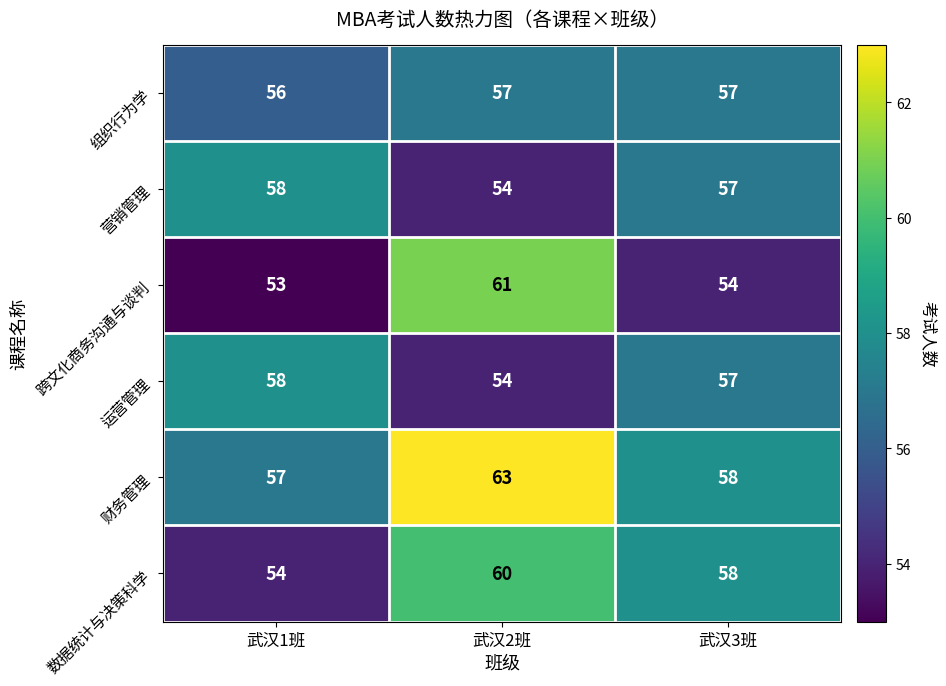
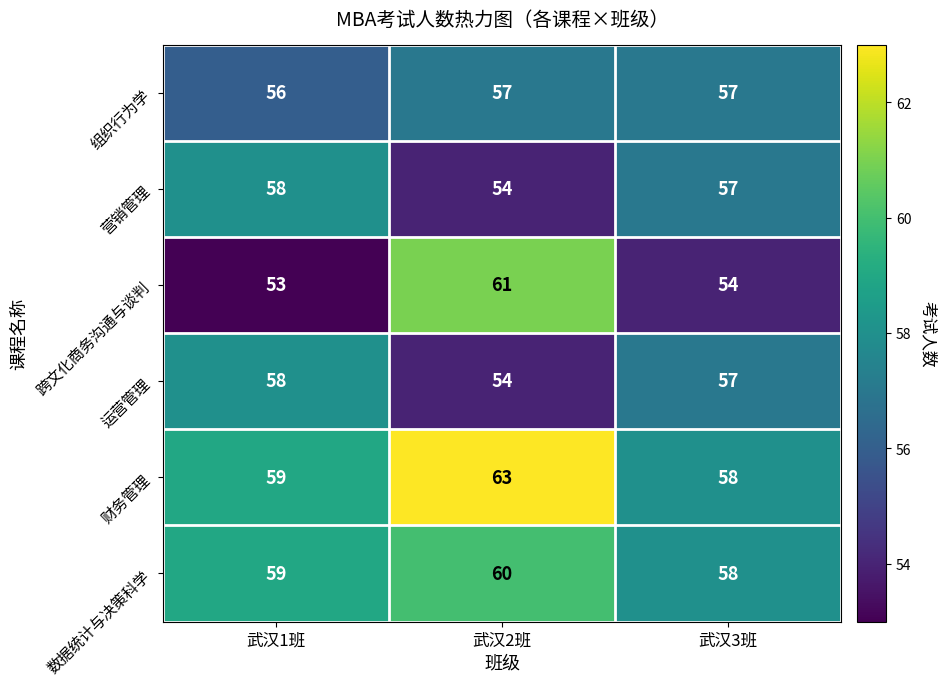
财务管理, 武汉1班: 57 -> 59
数据统计与决策科学, 武汉1班: 54 -> 59
